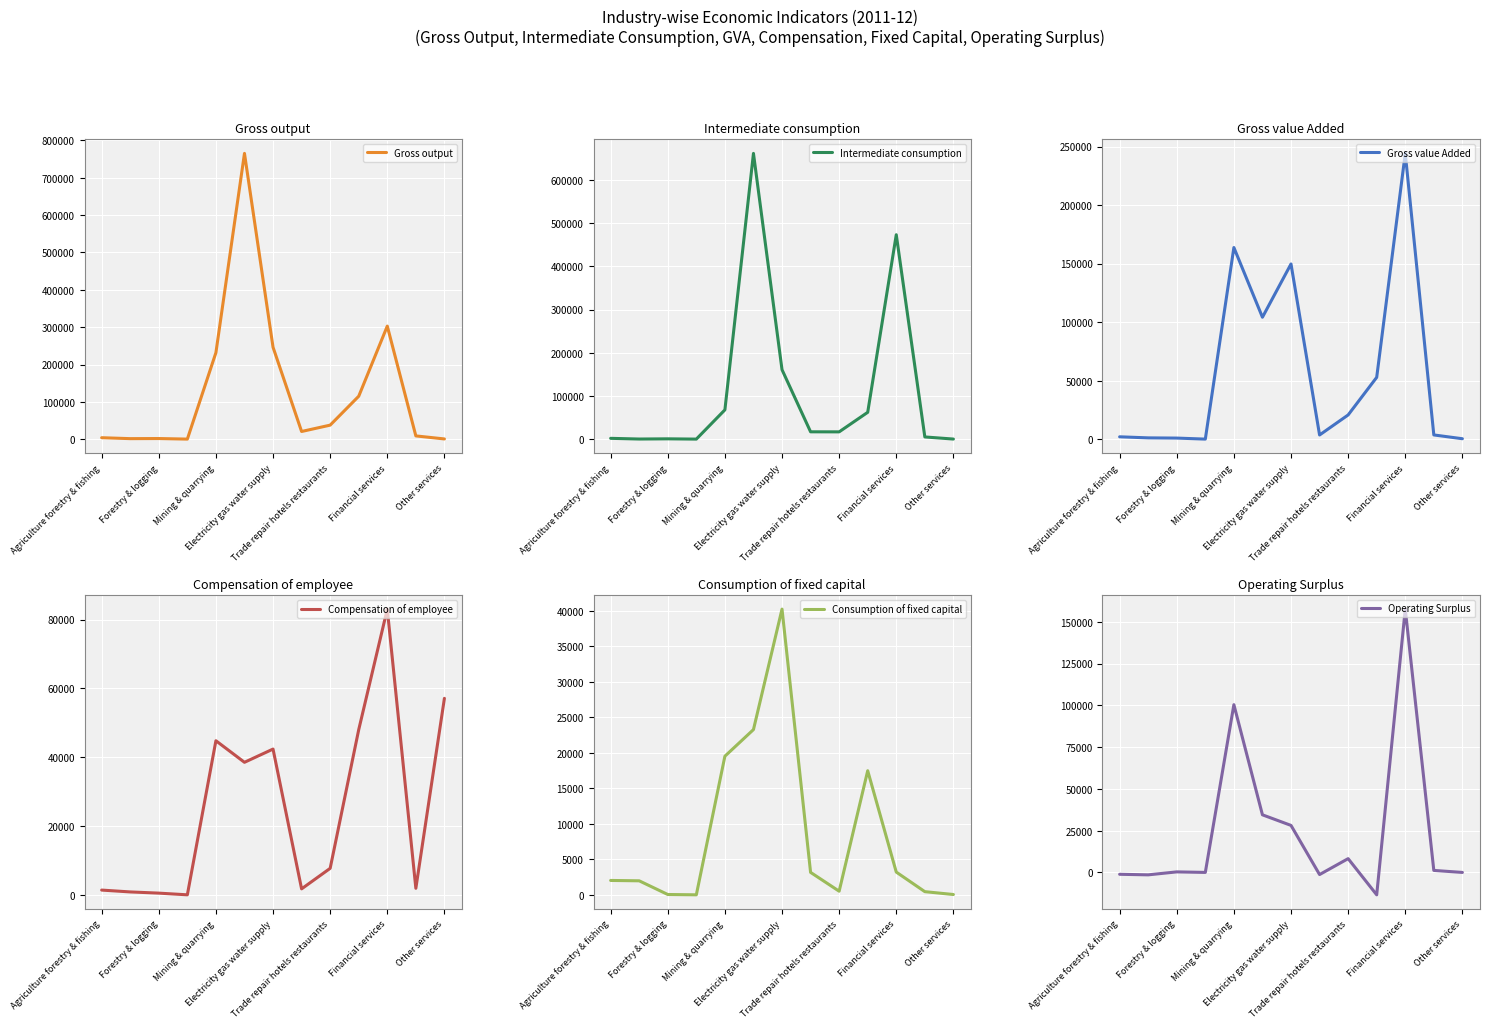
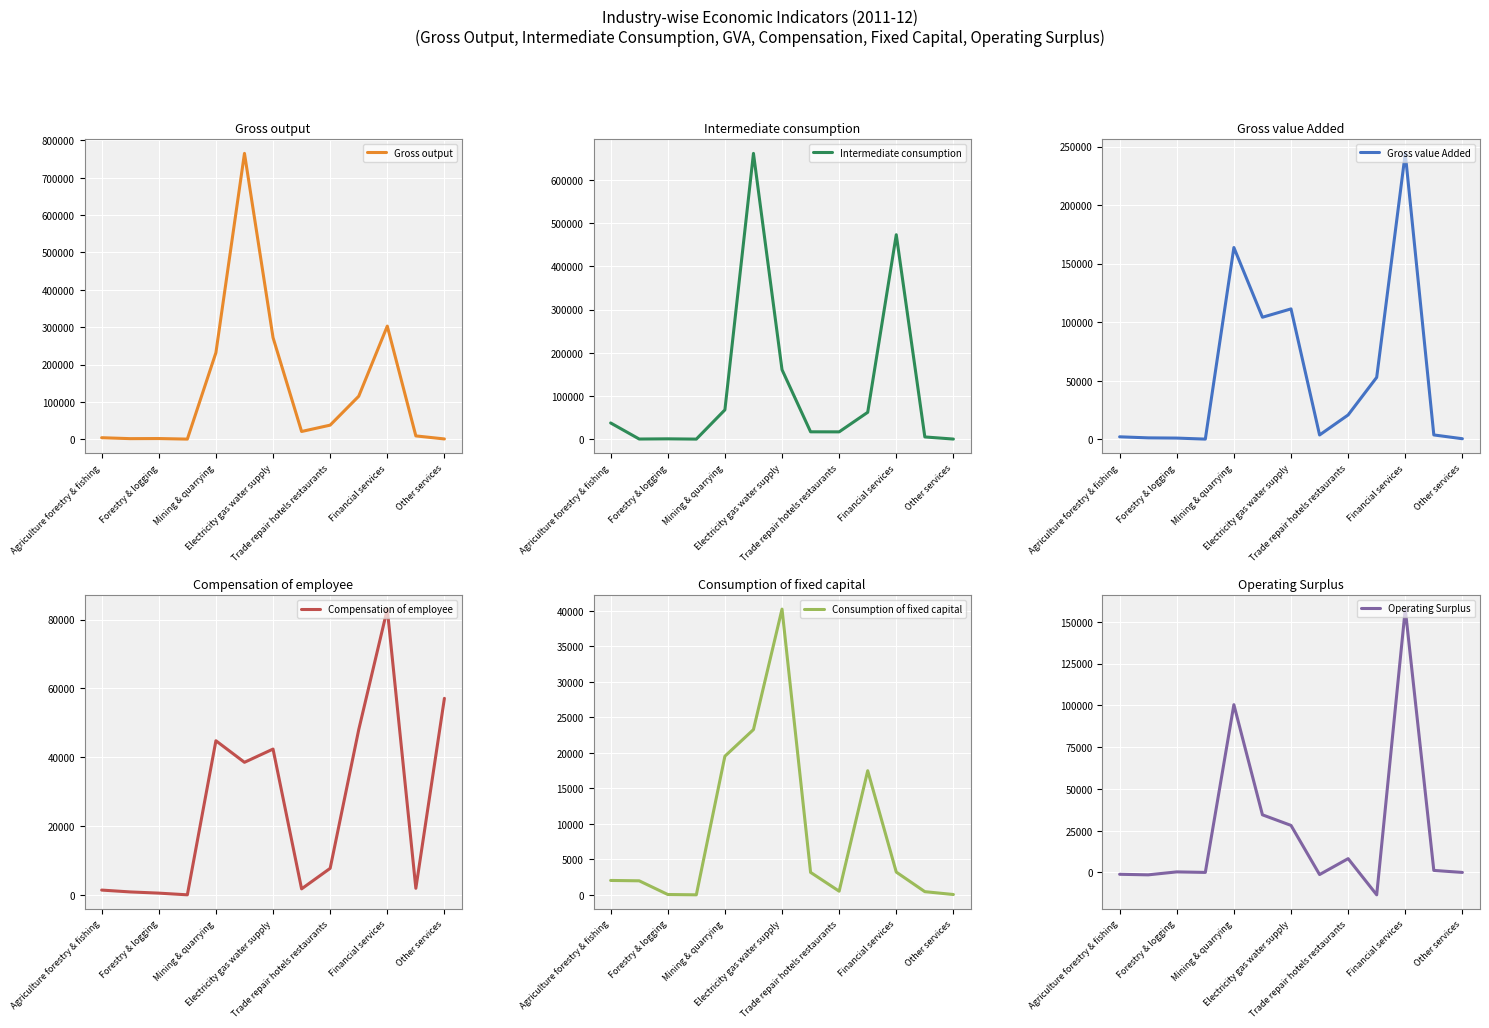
Gross output, Electricity gas water supply: 250000 -> 270000
Intermediate consumption, Agriculture forestry & fishing: 0 -> 40000
Gross value Added, Electricity gas water supply: 150000 -> 111000
